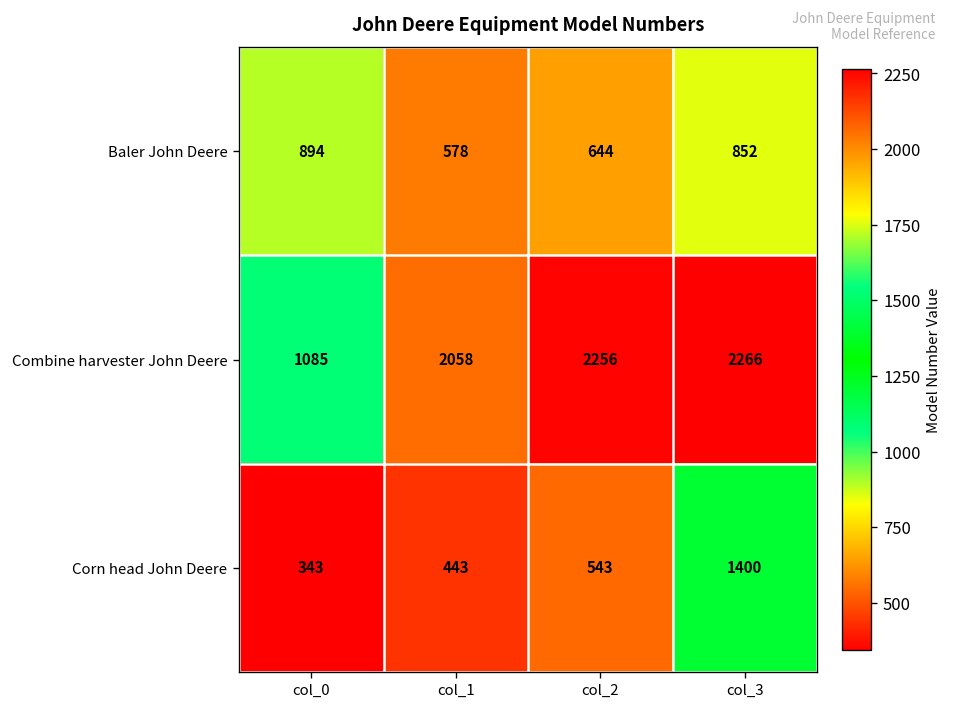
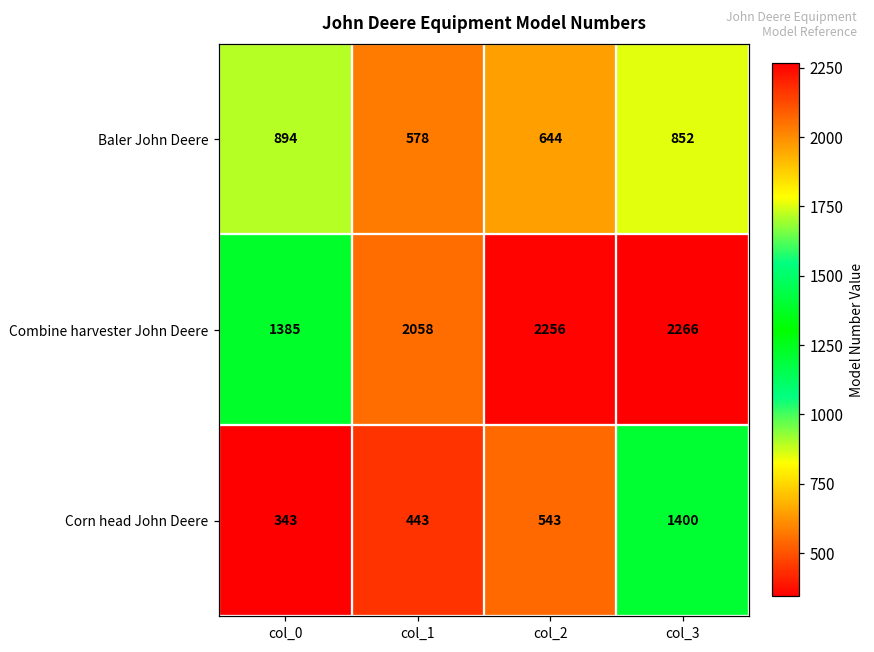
Combine harvester John Deere, col_0: 1085 -> 1385
